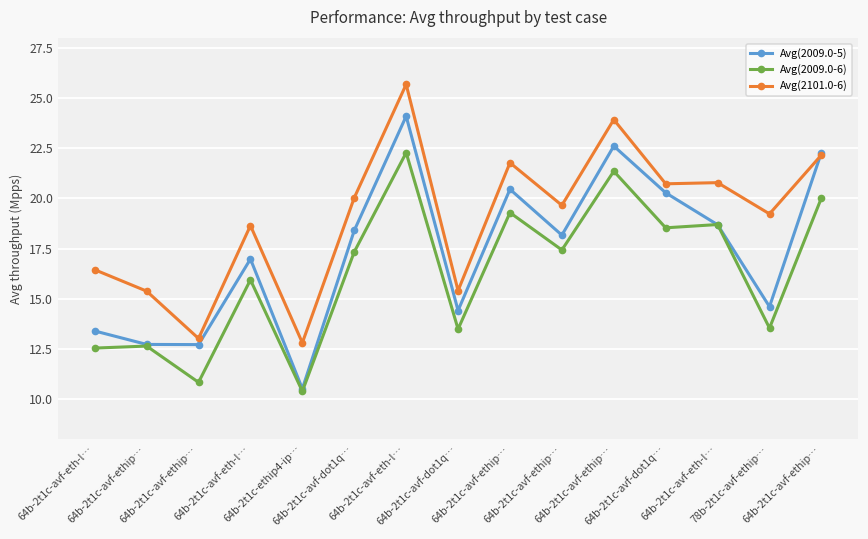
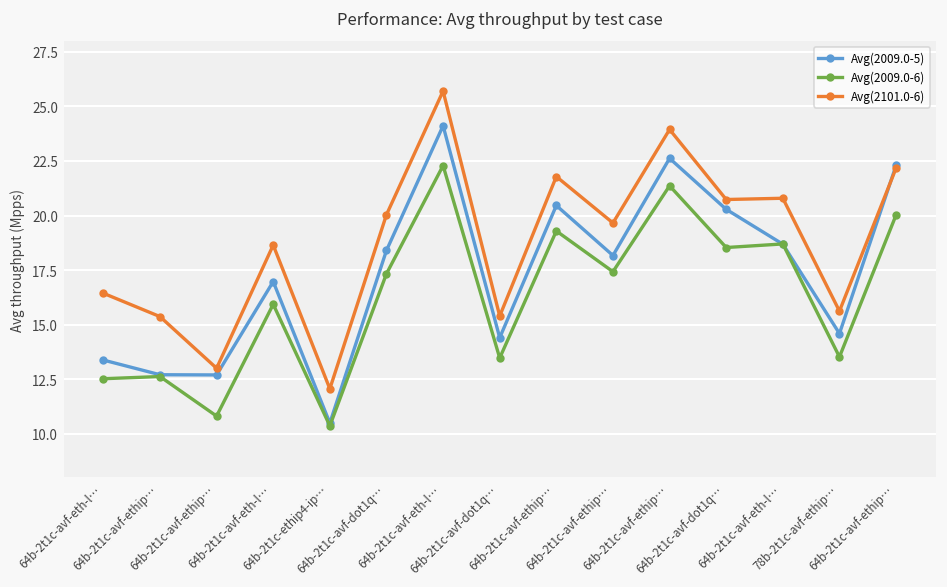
Avg(2101.0-6), 64b-2t1c-ethip4-ip…: 12.8 -> 12.1
Avg(2101.0-6), 78b-2t1c-avf-ethip…: 19.2 -> 15.6
